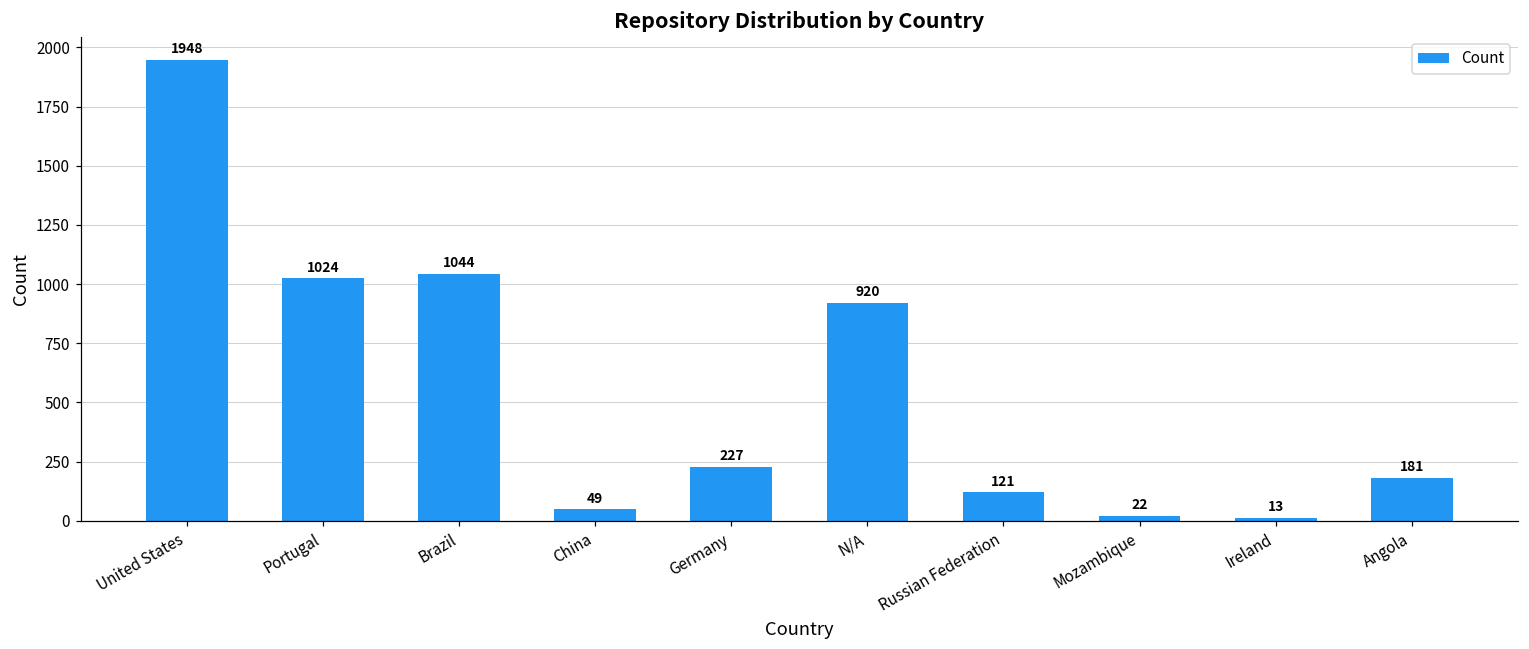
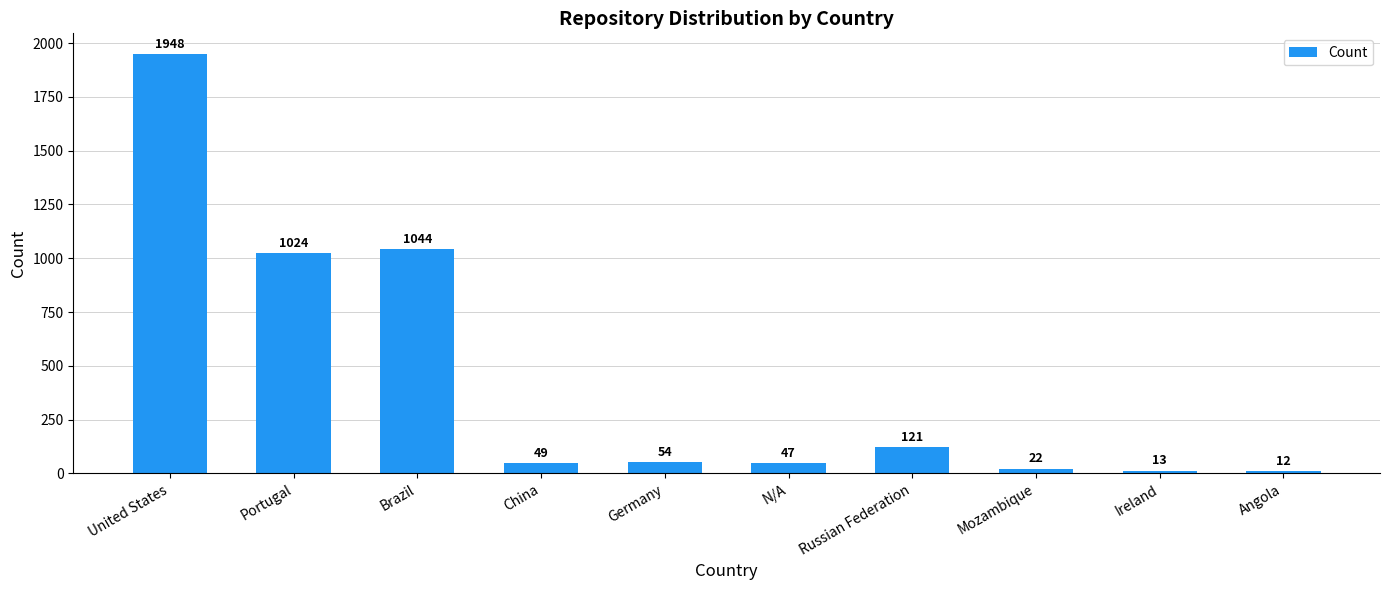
Germany: 227 -> 54
N/A: 920 -> 47
Angola: 181 -> 12
